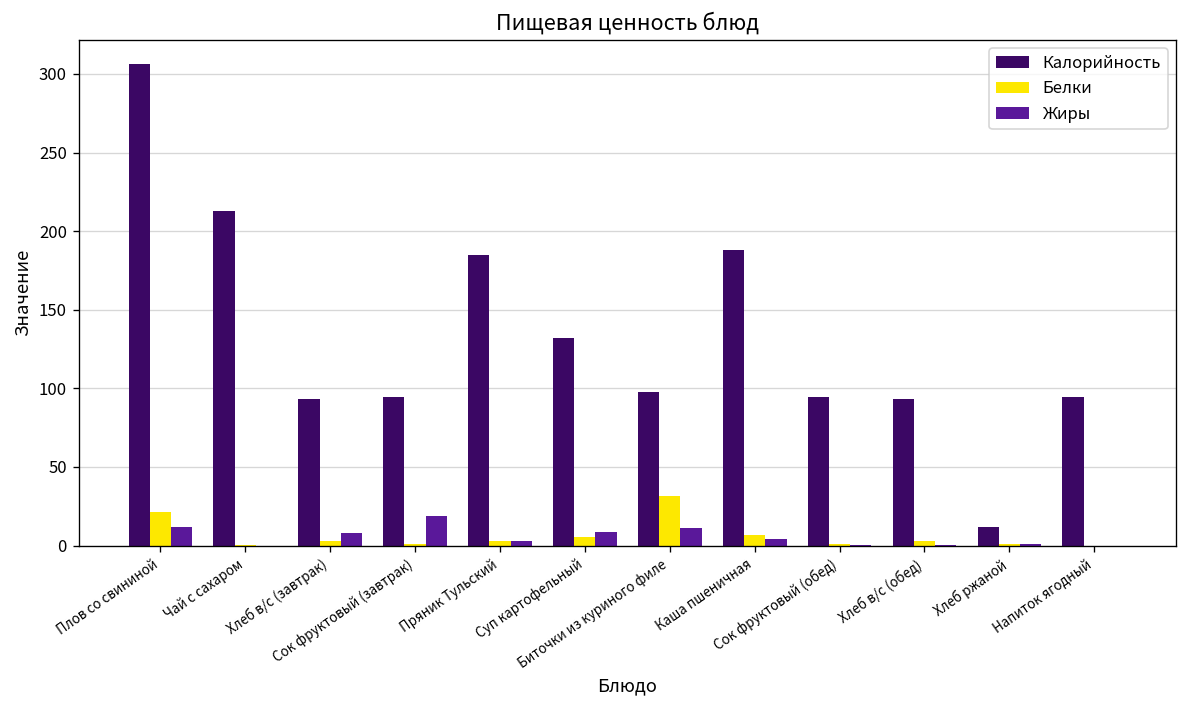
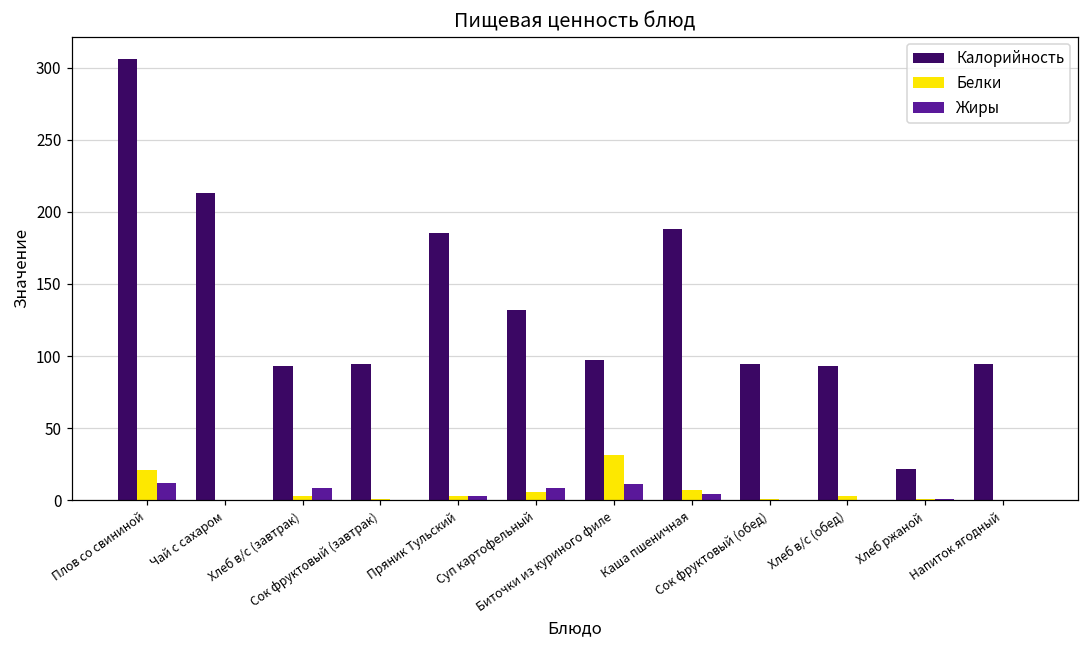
Жиры, Сок фруктовый (завтрак): 19 -> 0
Калорийность, Хлеб ржаной: 12 -> 22
